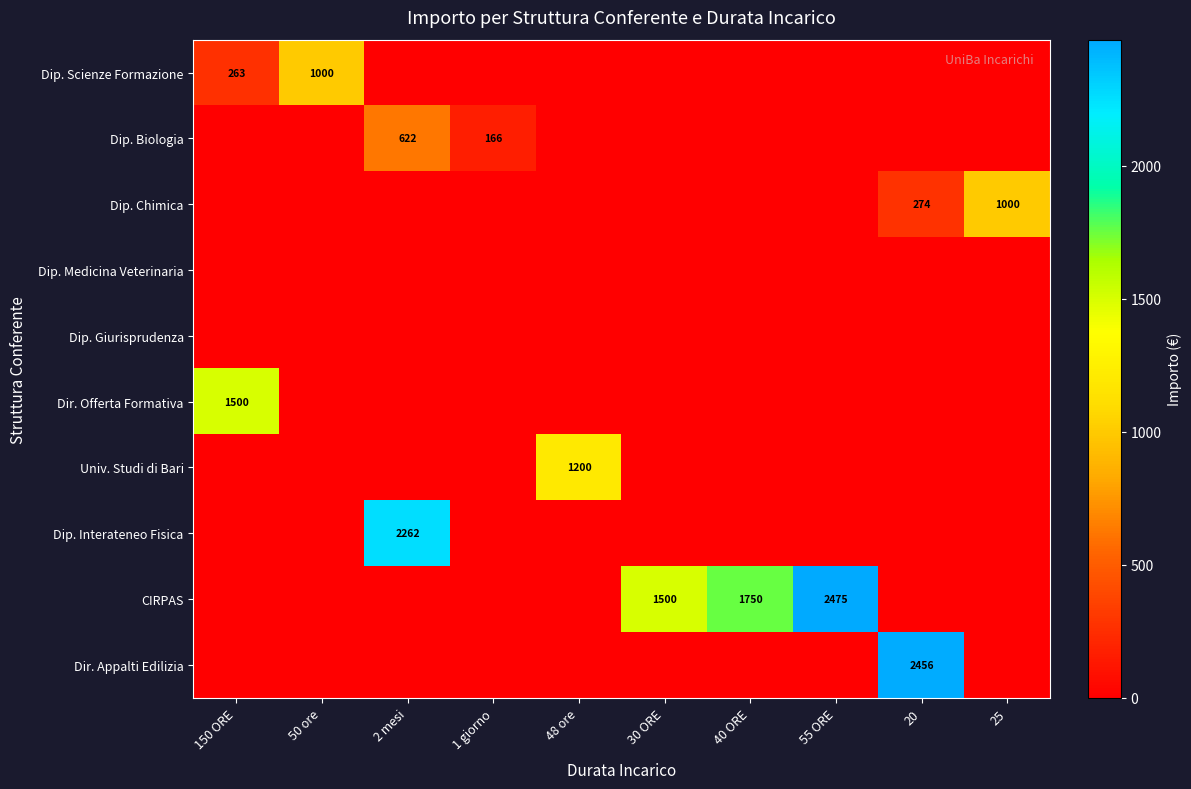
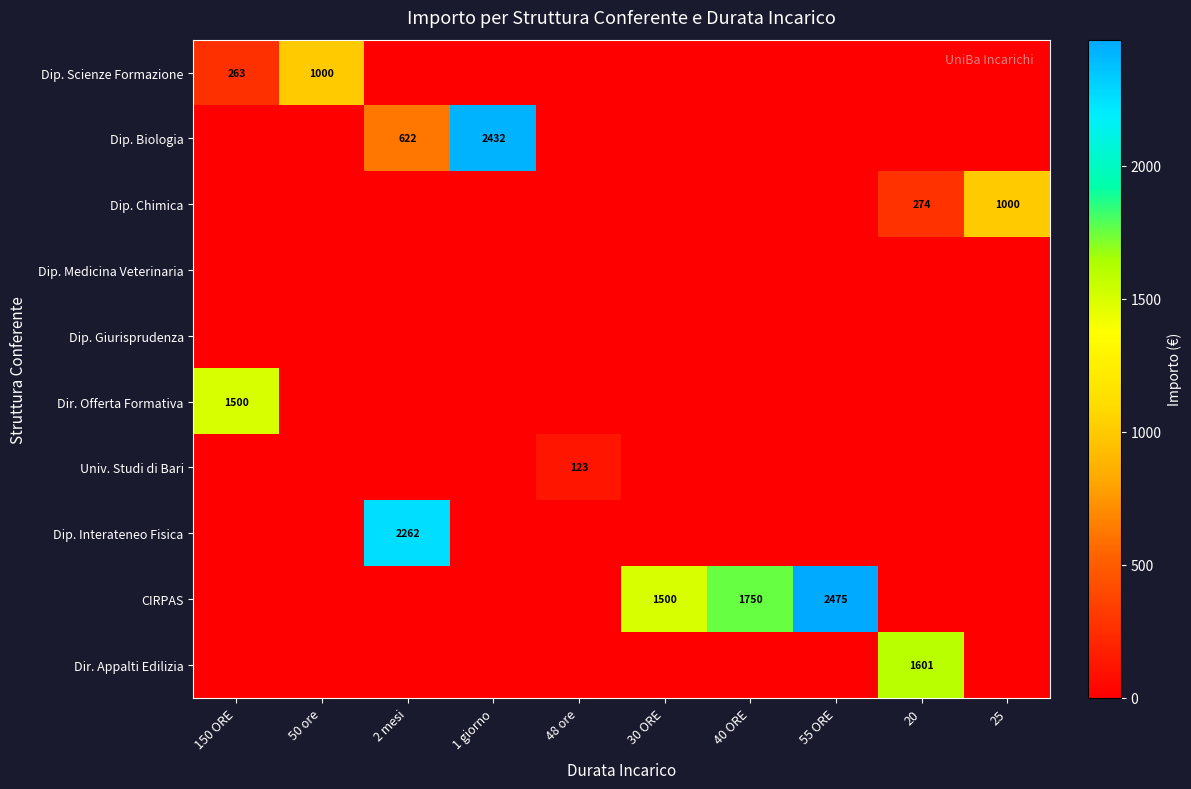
Dip. Biologia, 1 giorno: 166 -> 2432
Univ. Studi di Bari, 48 ore: 1200 -> 123
Dir. Appalti Edilizia, 20: 2456 -> 1601
